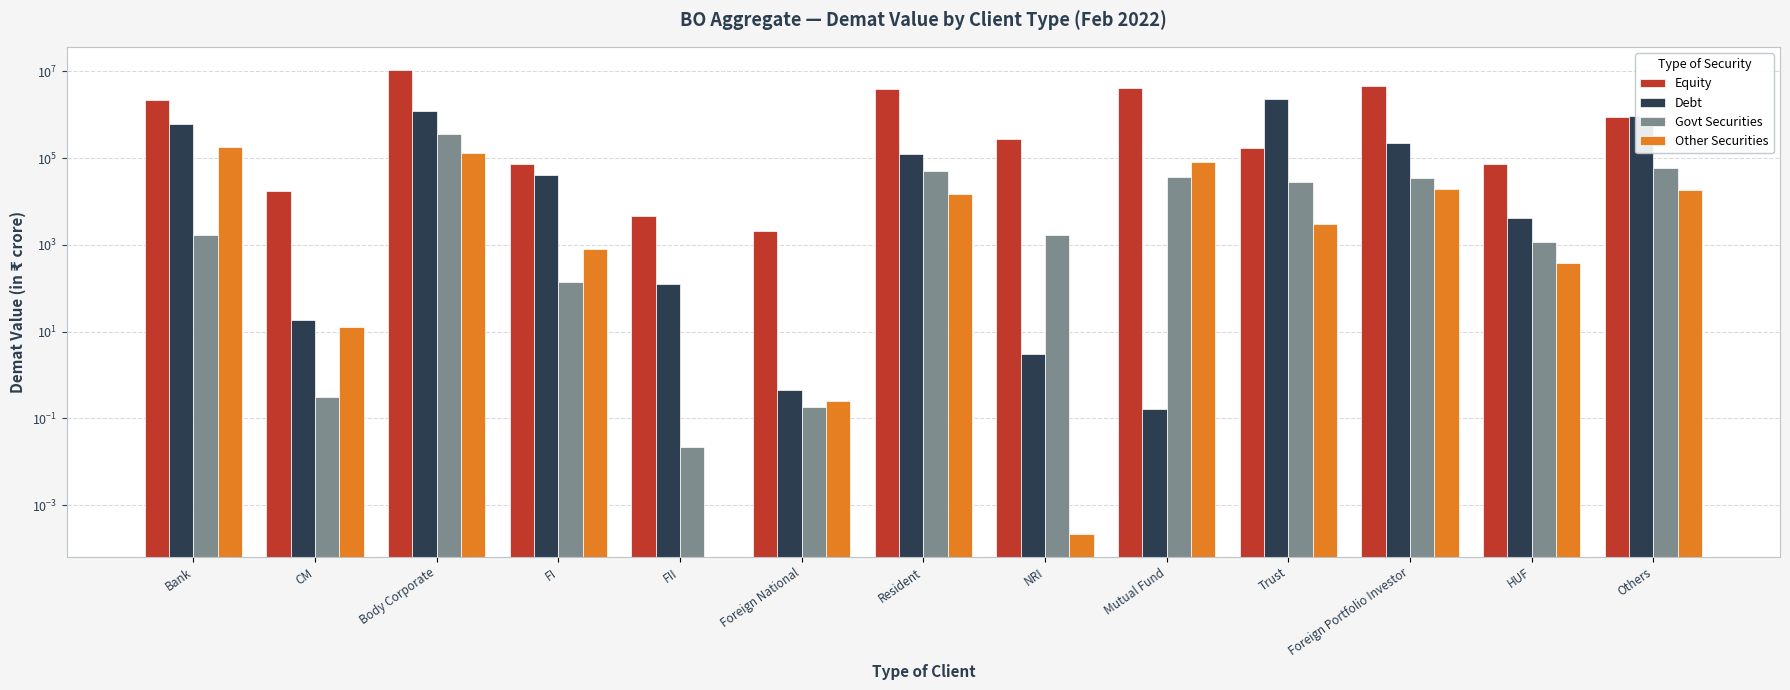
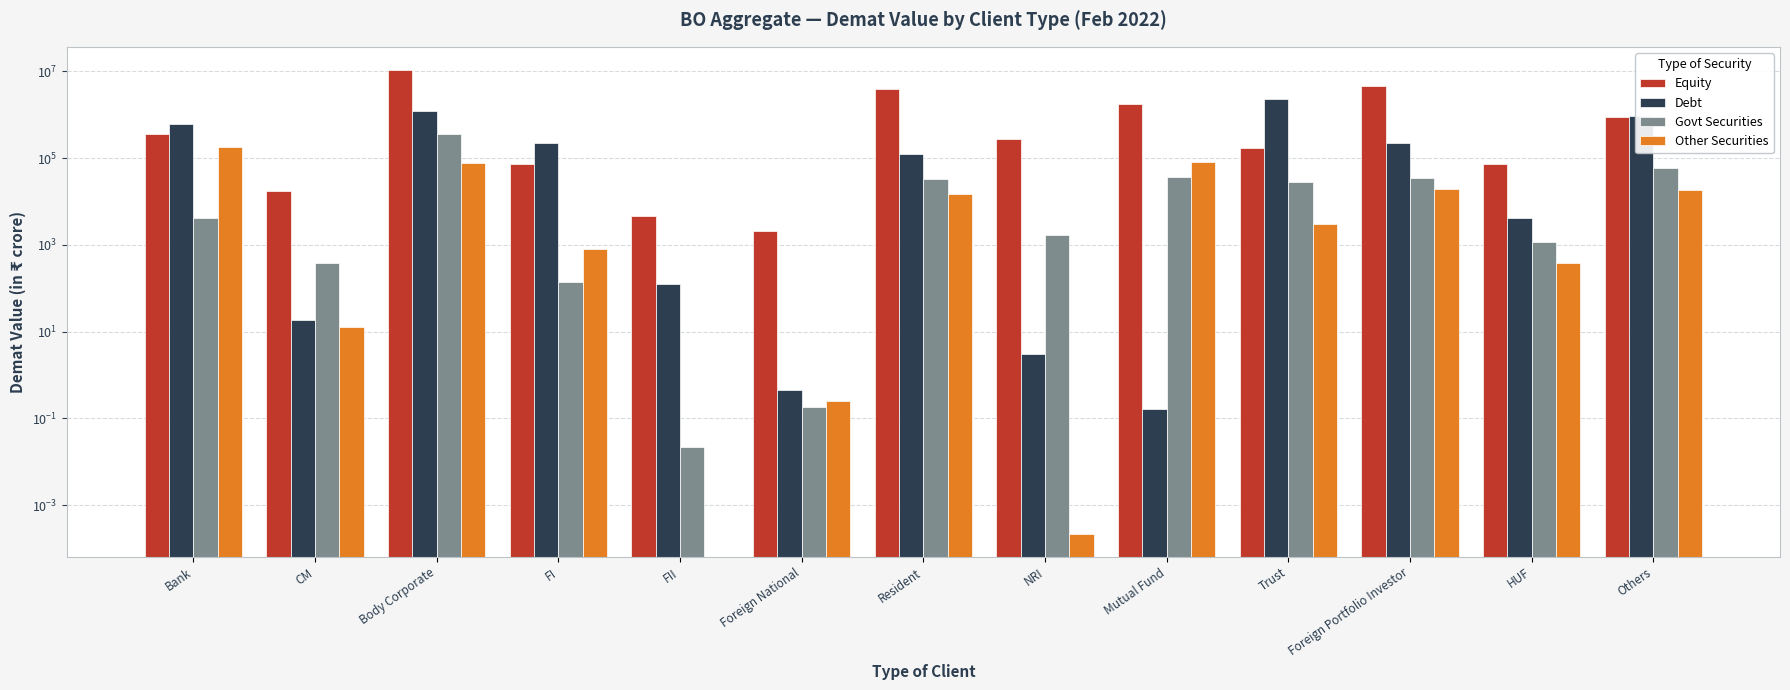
Equity, Bank: 2000000 -> 400000
Govt Securities, Bank: 1700 -> 4000
Govt Securities, CM: 0.3 -> 400
Other Securities, Body Corporate: 130000 -> 80000
Debt, FI: 40000 -> 200000
Govt Securities, Resident: 50000 -> 30000
Equity, Mutual Fund: 4000000 -> 1800000
